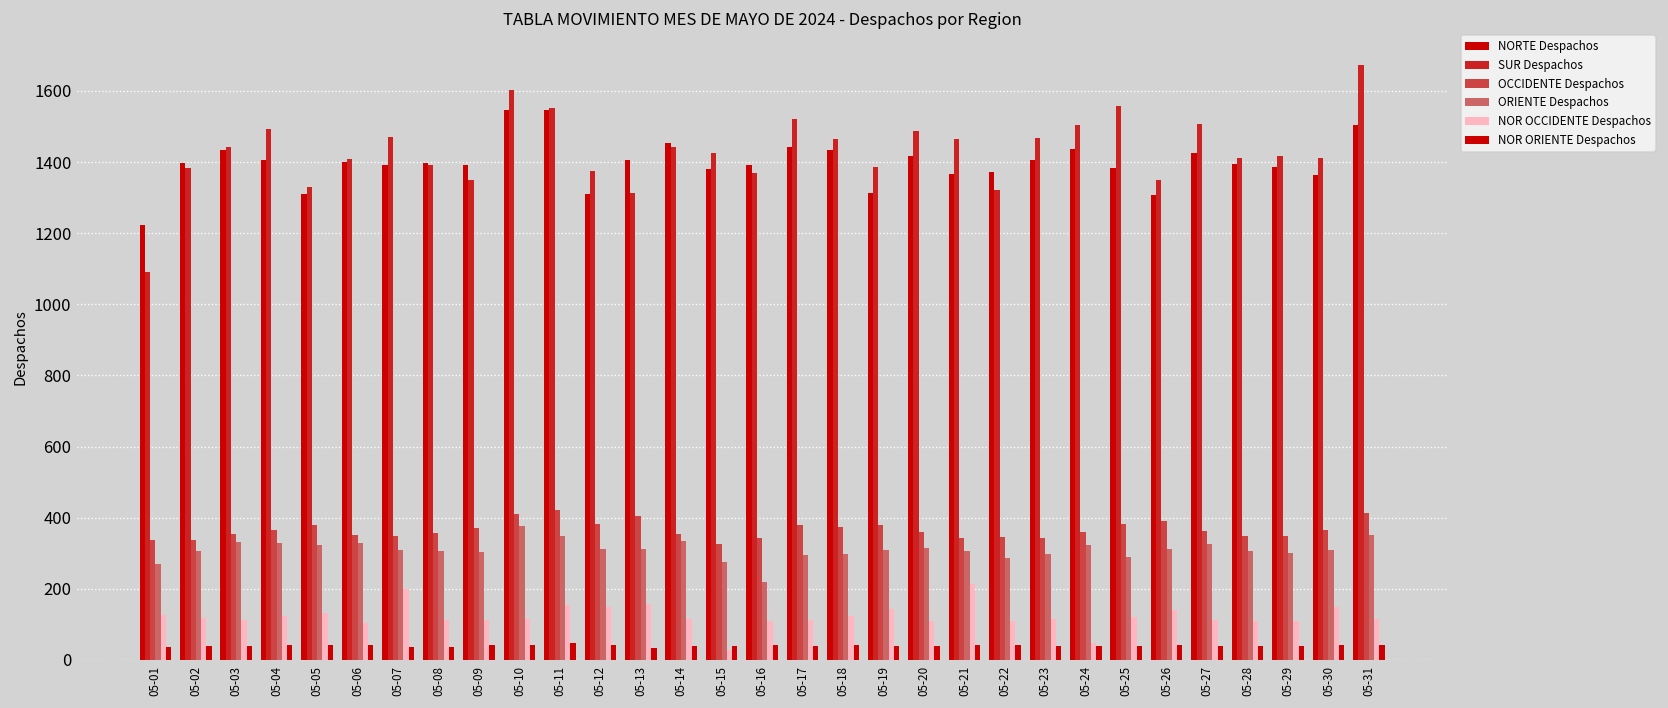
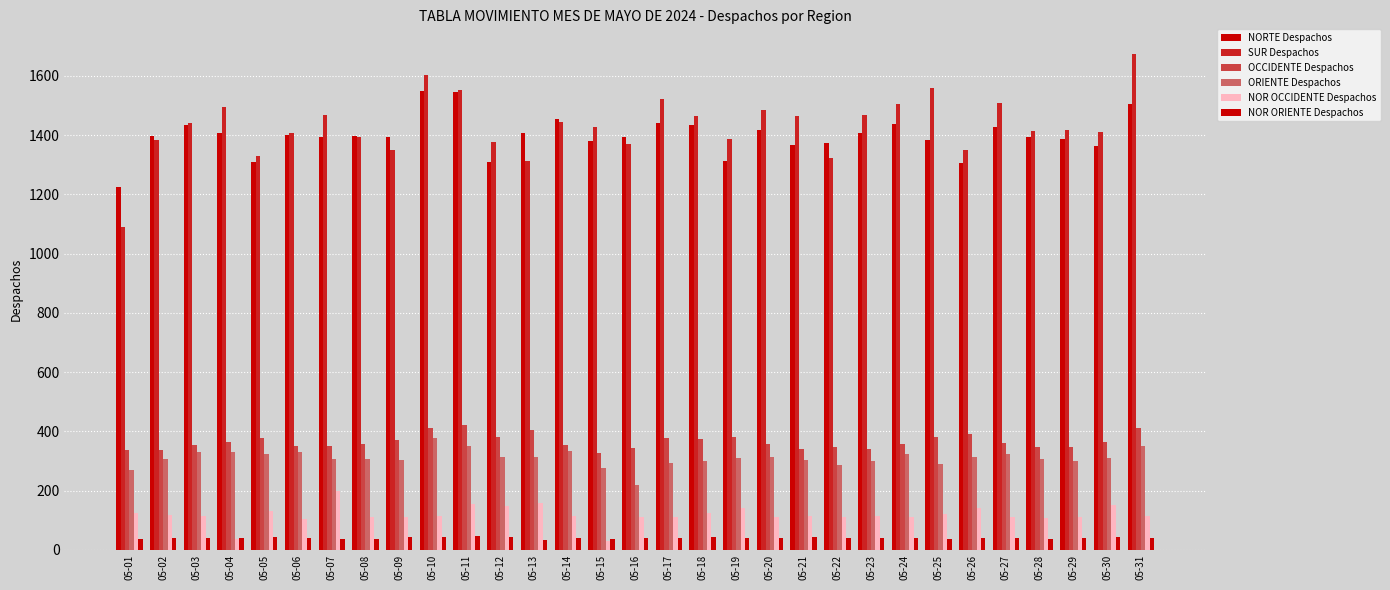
NOR OCCIDENTE Despachos, 05-04: 120 -> 40
NOR OCCIDENTE Despachos, 05-21: 210 -> 110
NOR OCCIDENTE Despachos, 05-24: 50 -> 110
